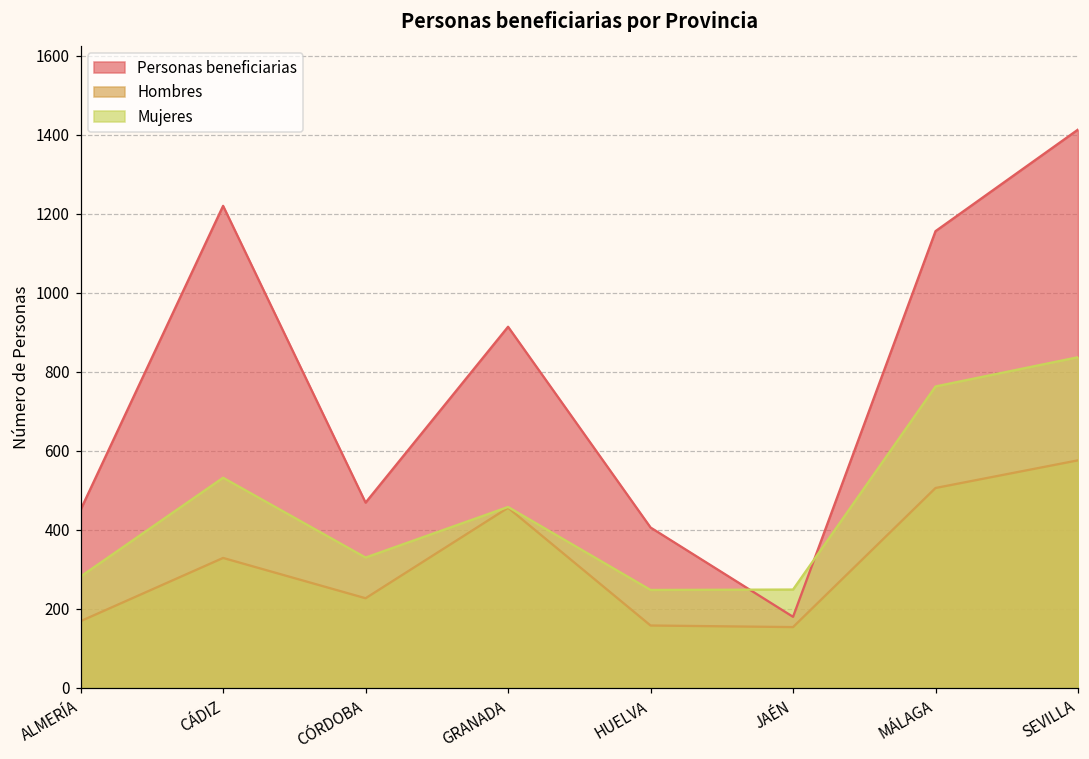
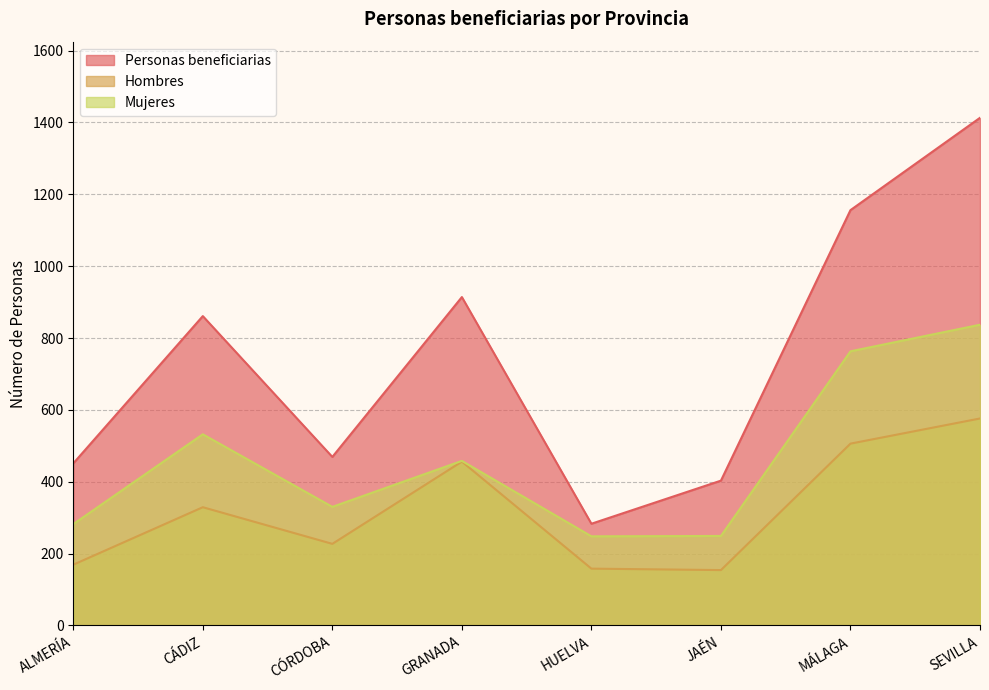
Personas beneficiarias, CÁDIZ: 1220 -> 860
Personas beneficiarias, HUELVA: 410 -> 280
Personas beneficiarias, JAÉN: 180 -> 400
